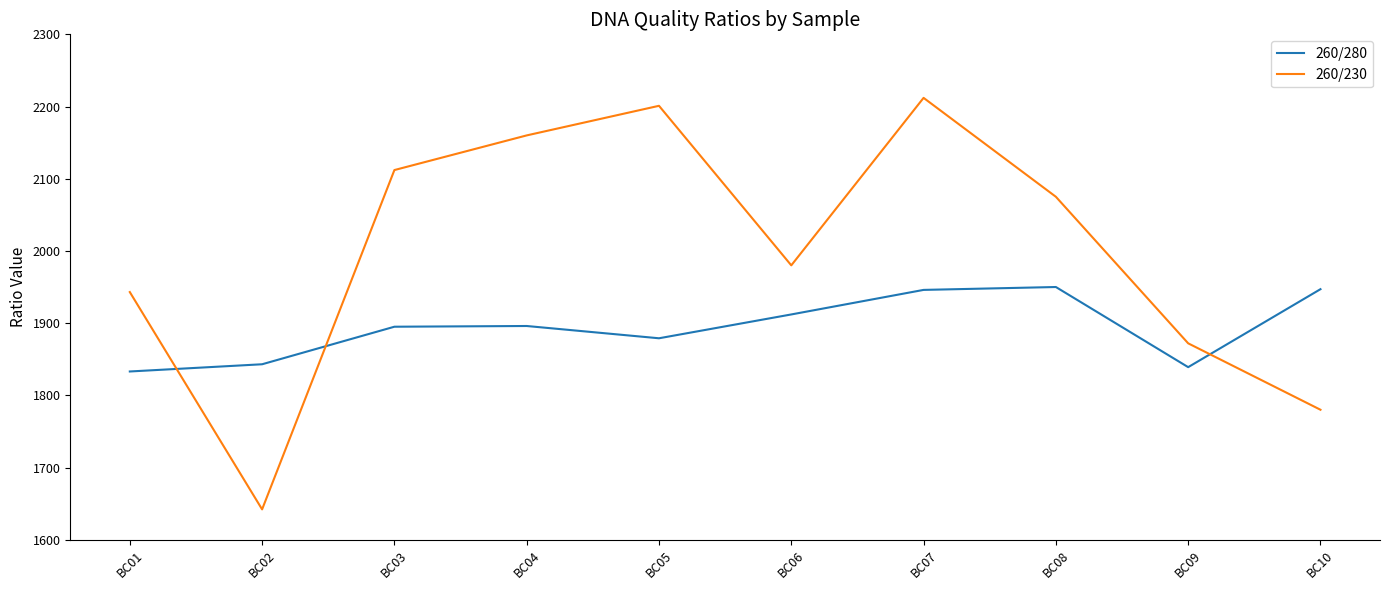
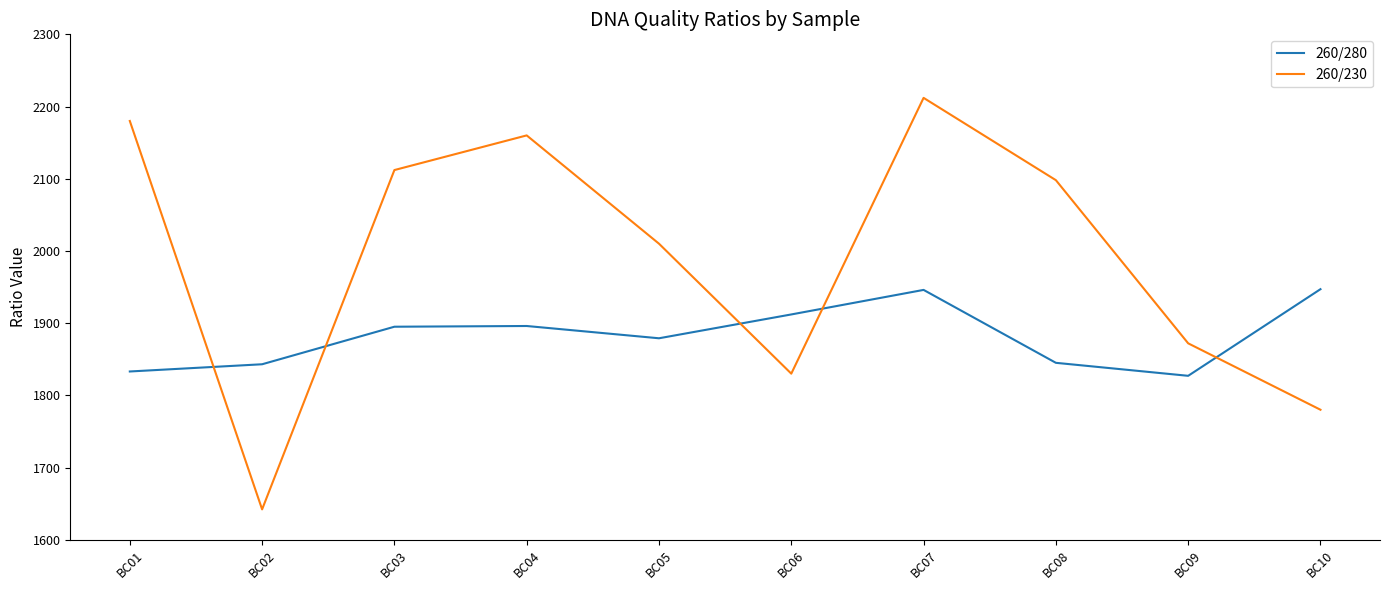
260/230, BC01: 1940 -> 2180
260/230, BC05: 2200 -> 2010
260/230, BC06: 1980 -> 1830
260/280, BC08: 1950 -> 1850
260/230, BC08: 2080 -> 2100
260/280, BC09: 1840 -> 1830
